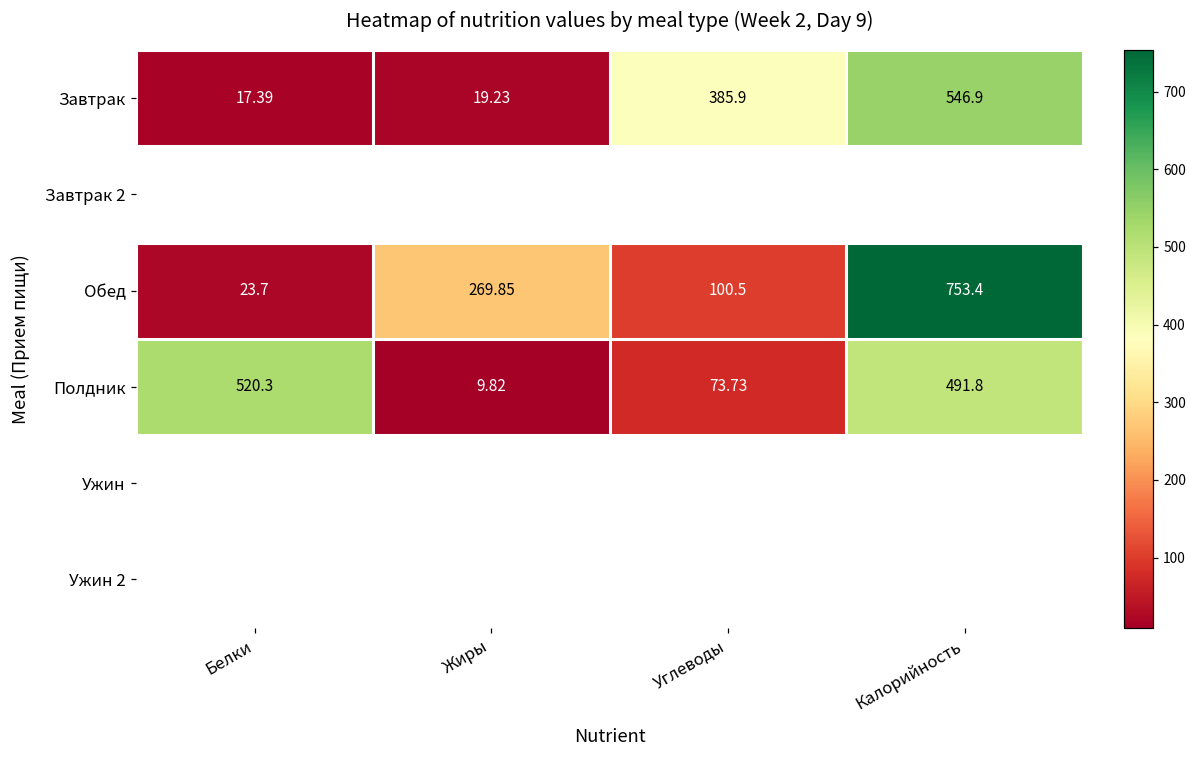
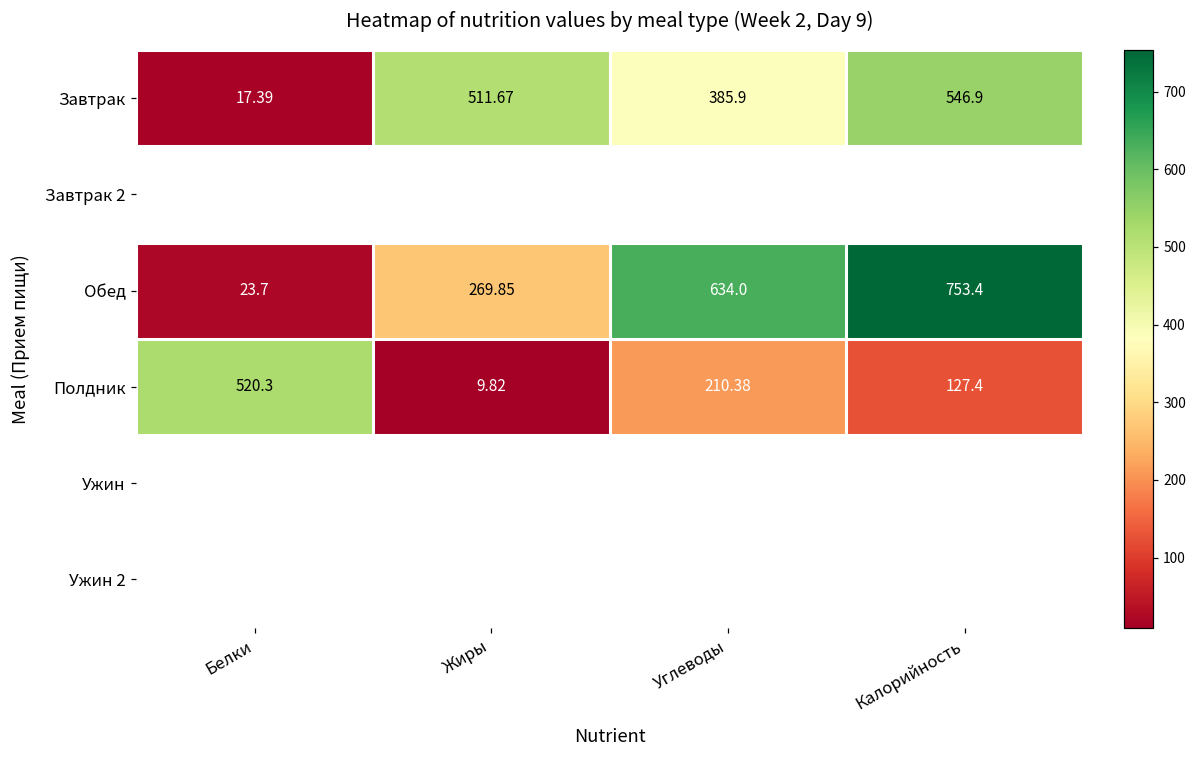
Завтрак, Жиры: 19.23 -> 511.67
Обед, Углеводы: 100.5 -> 634.0
Полдник, Углеводы: 73.73 -> 210.38
Полдник, Калорийность: 491.8 -> 127.4
